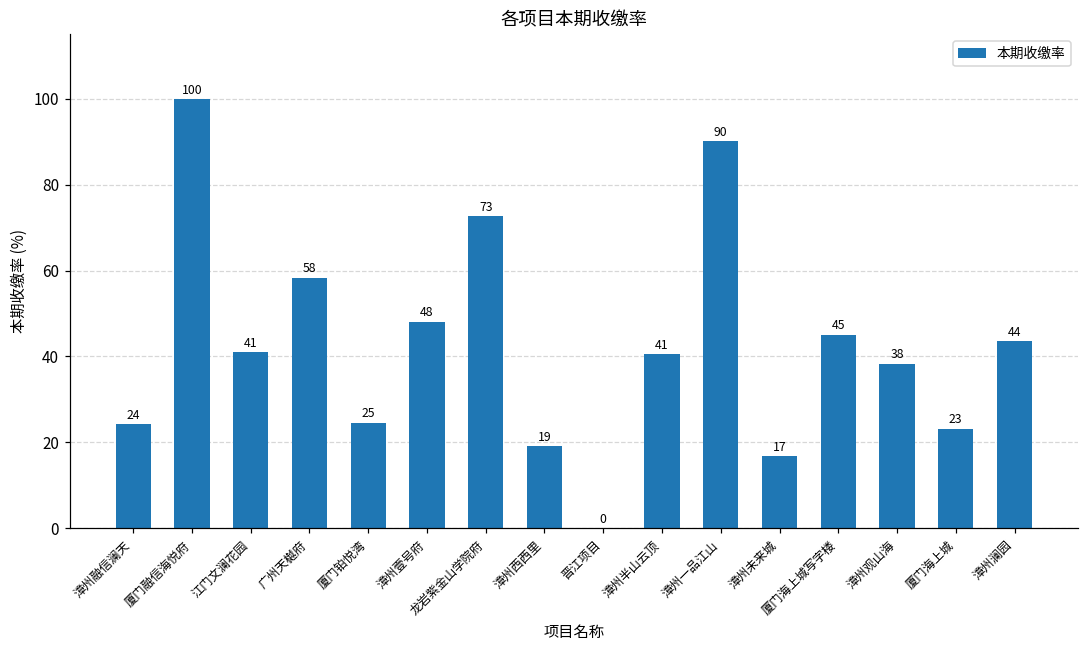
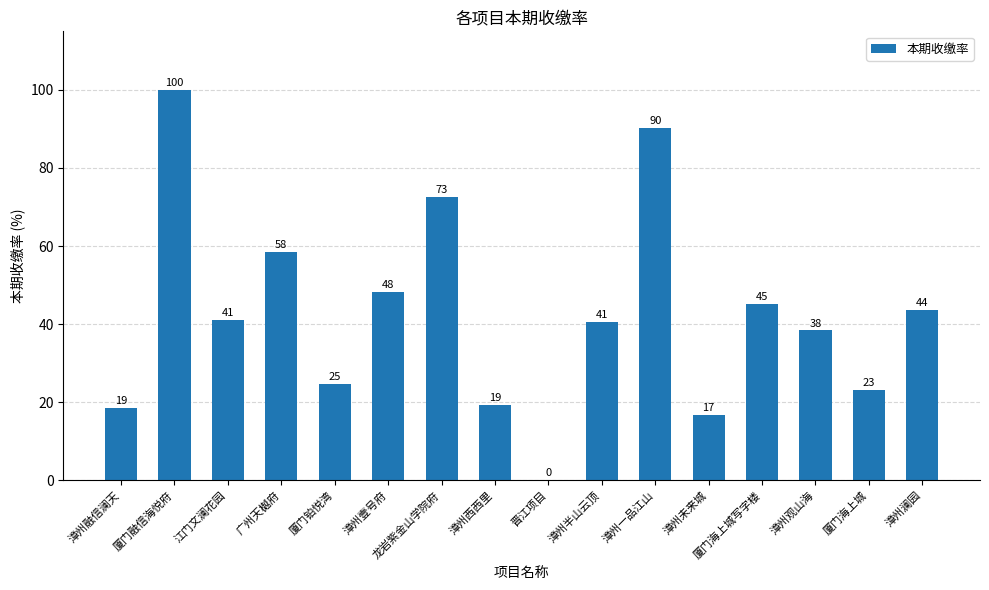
漳州融信澜天: 24 -> 19
